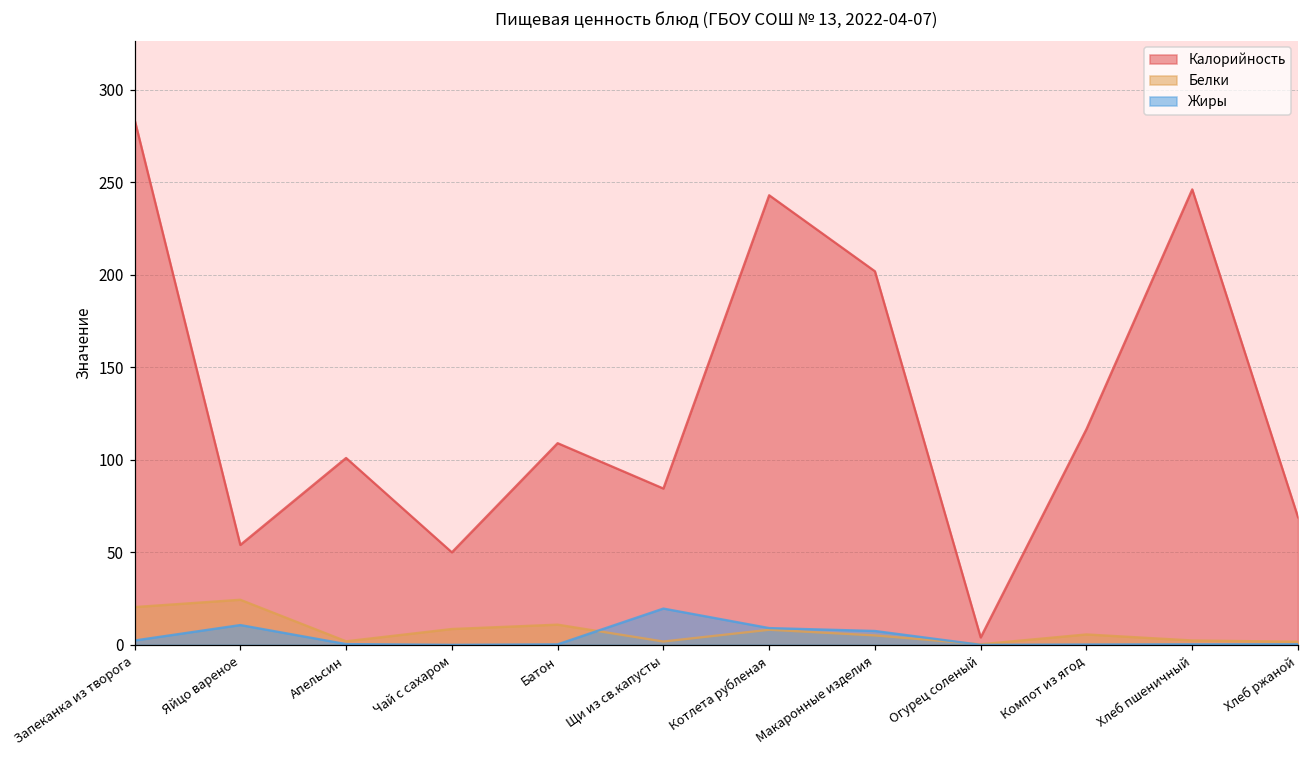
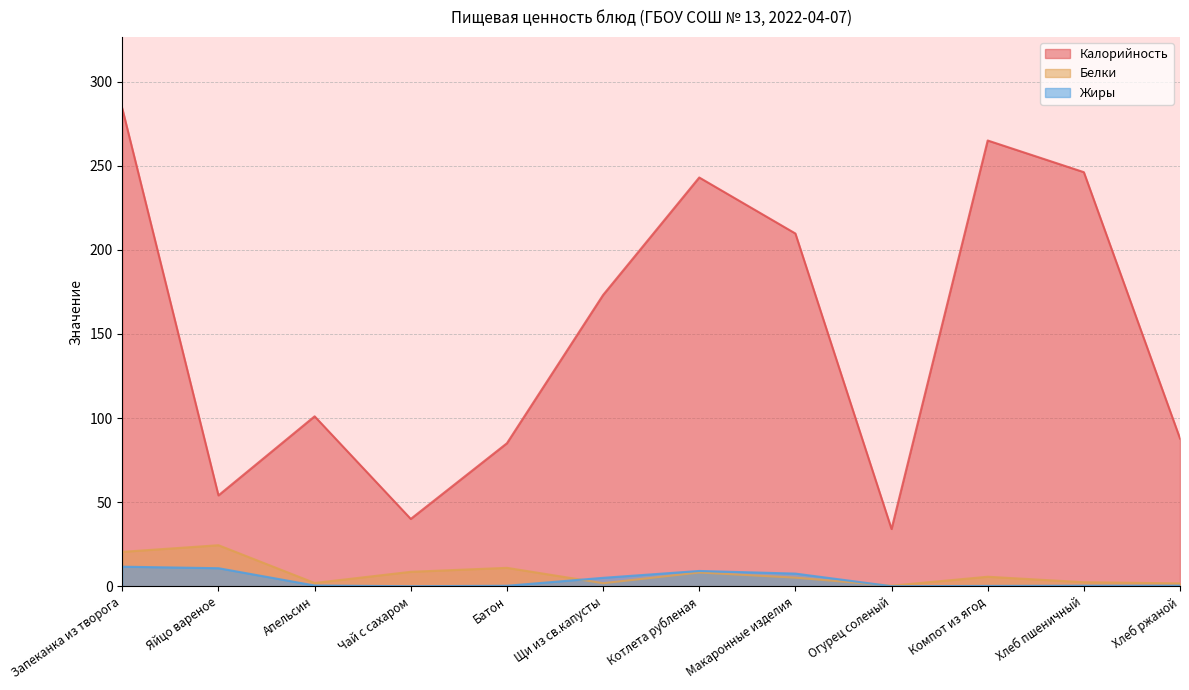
Жиры, Запеканка из творога: 2 -> 12
Калорийность, Чай с сахаром: 50 -> 40
Калорийность, Батон: 109 -> 85
Калорийность, Щи из св.капусты: 84 -> 173
Жиры, Щи из св.капусты: 20 -> 5
Калорийность, Макаронные изделия: 202 -> 210
Калорийность, Огурец соленый: 4 -> 34
Калорийность, Компот из ягод: 117 -> 265
Калорийность, Хлеб ржаной: 69 -> 88
